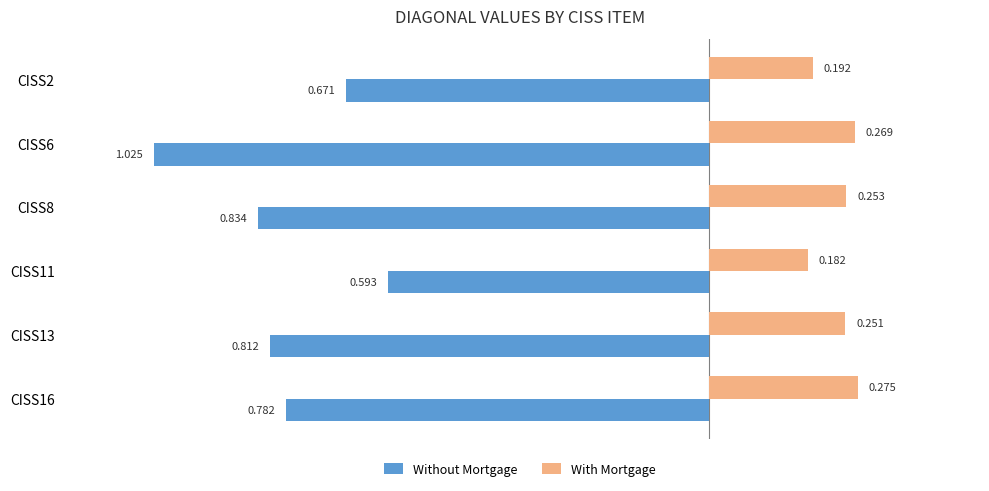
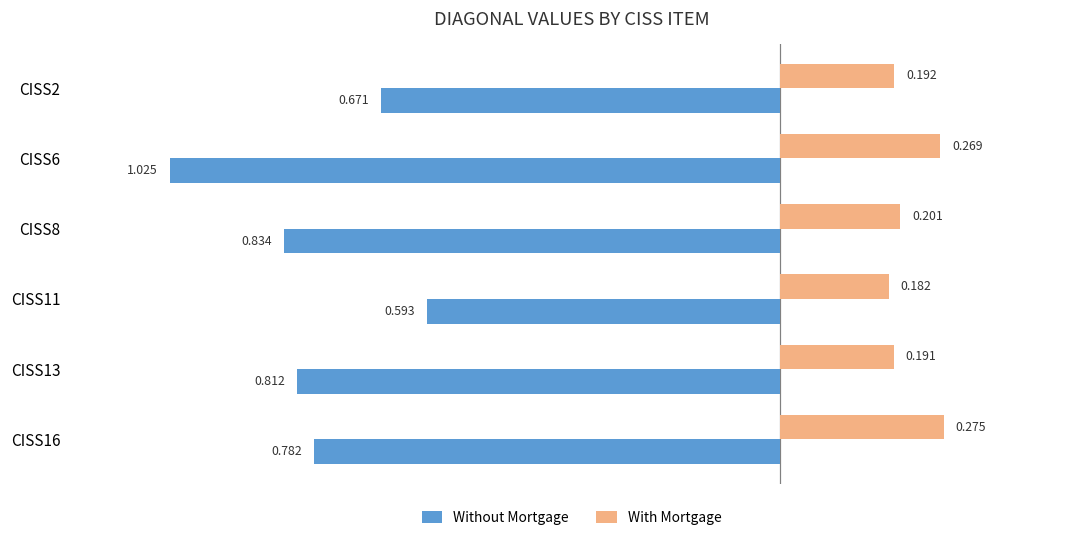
With Mortgage, CISS8: 0.253 -> 0.201
With Mortgage, CISS13: 0.251 -> 0.191
